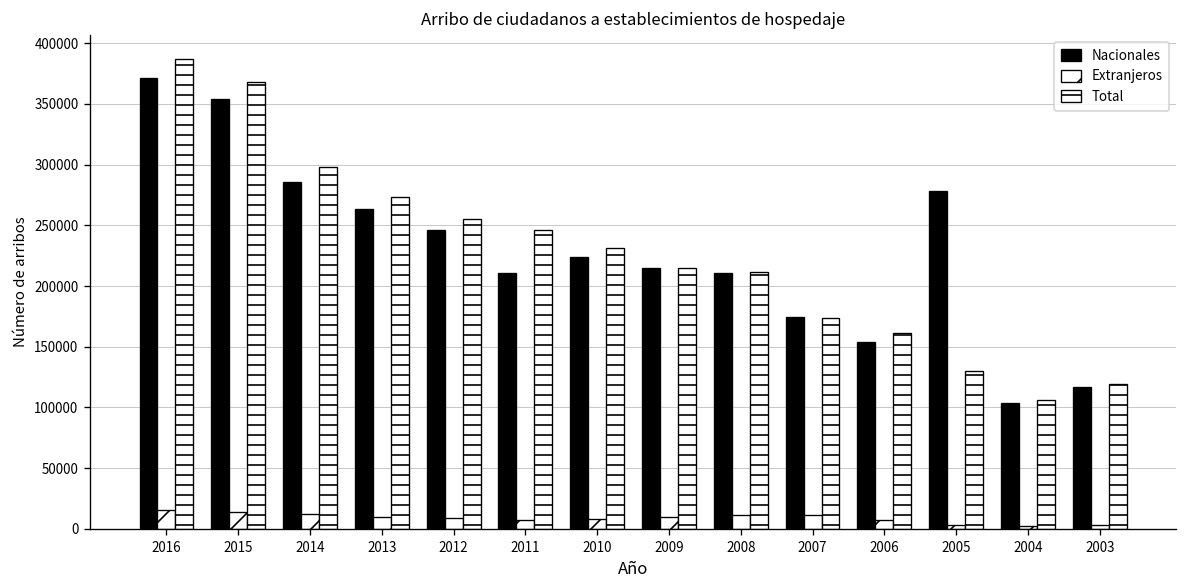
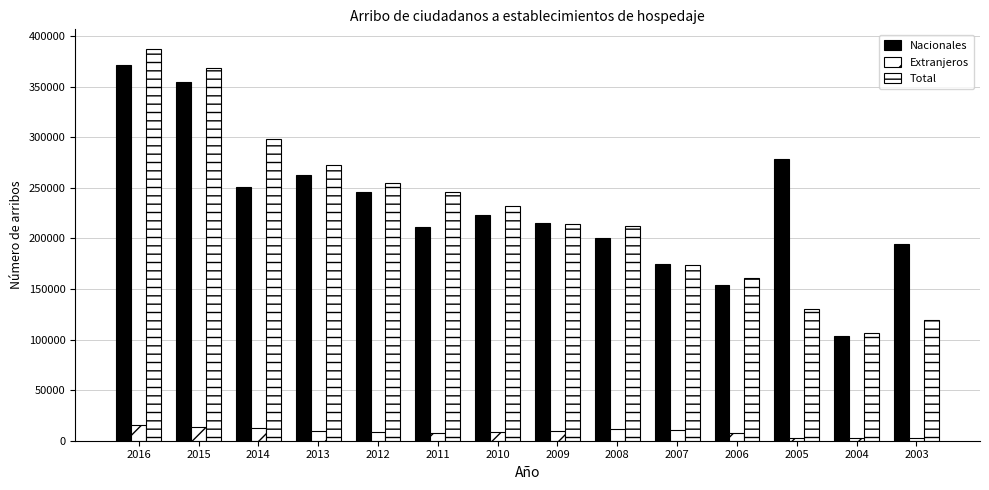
Nacionales, 2014: 286000 -> 250000
Nacionales, 2008: 211000 -> 200000
Nacionales, 2003: 117000 -> 194000
